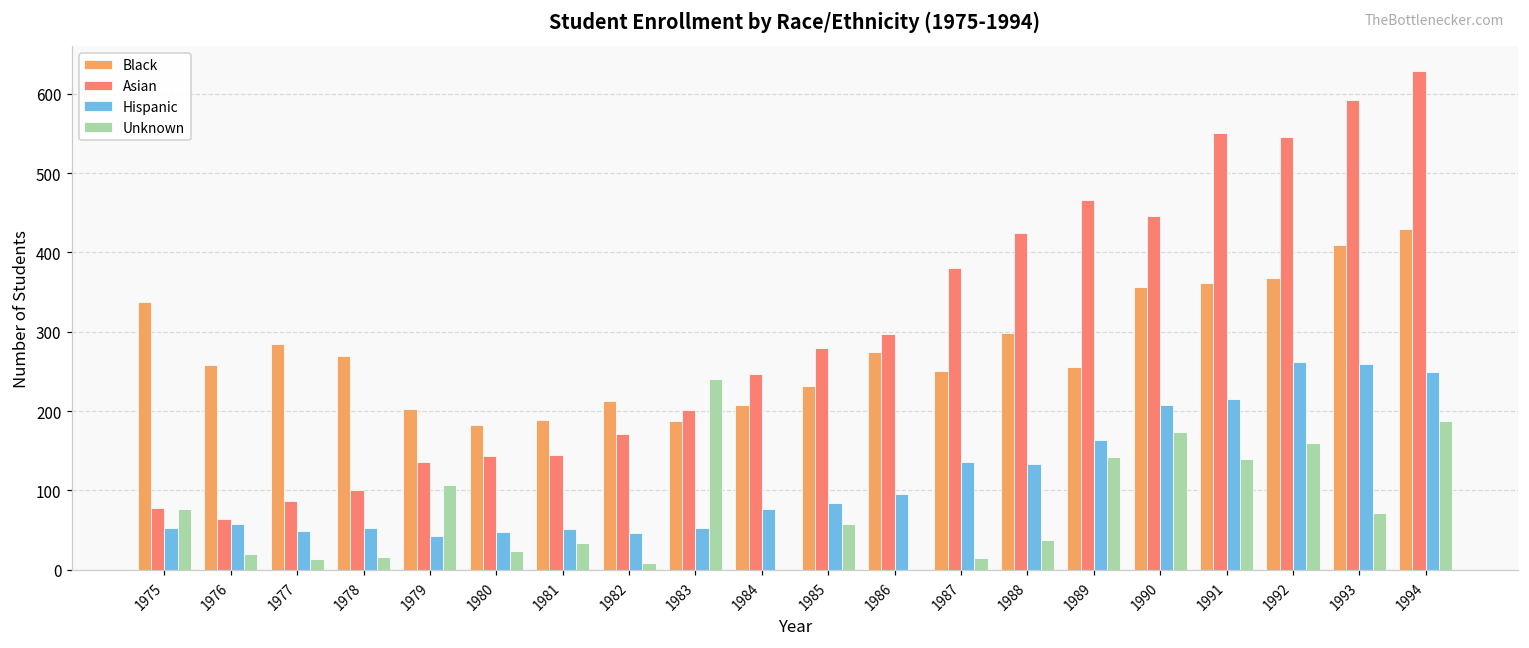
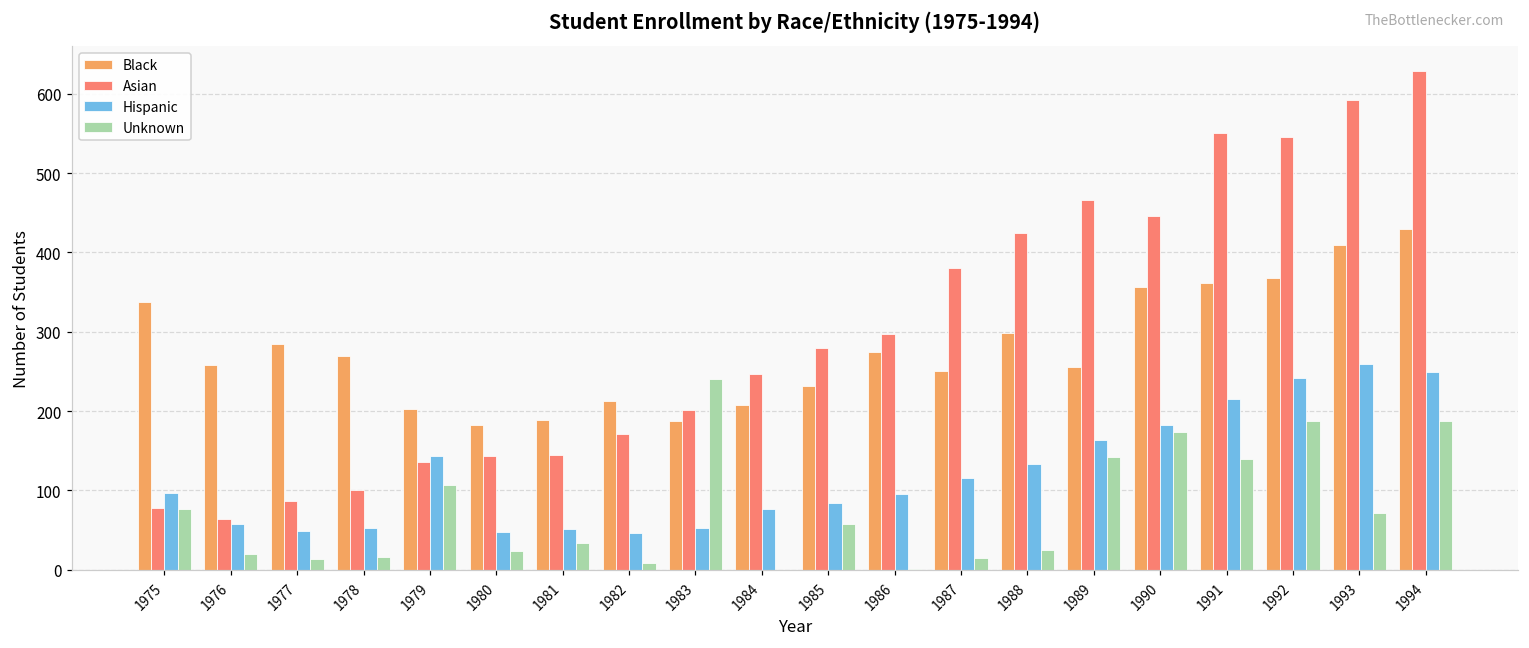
Hispanic, 1975: 50 -> 100
Hispanic, 1979: 40 -> 140
Hispanic, 1987: 140 -> 120
Unknown, 1988: 40 -> 30
Hispanic, 1990: 210 -> 180
Hispanic, 1992: 260 -> 240
Unknown, 1992: 160 -> 190
